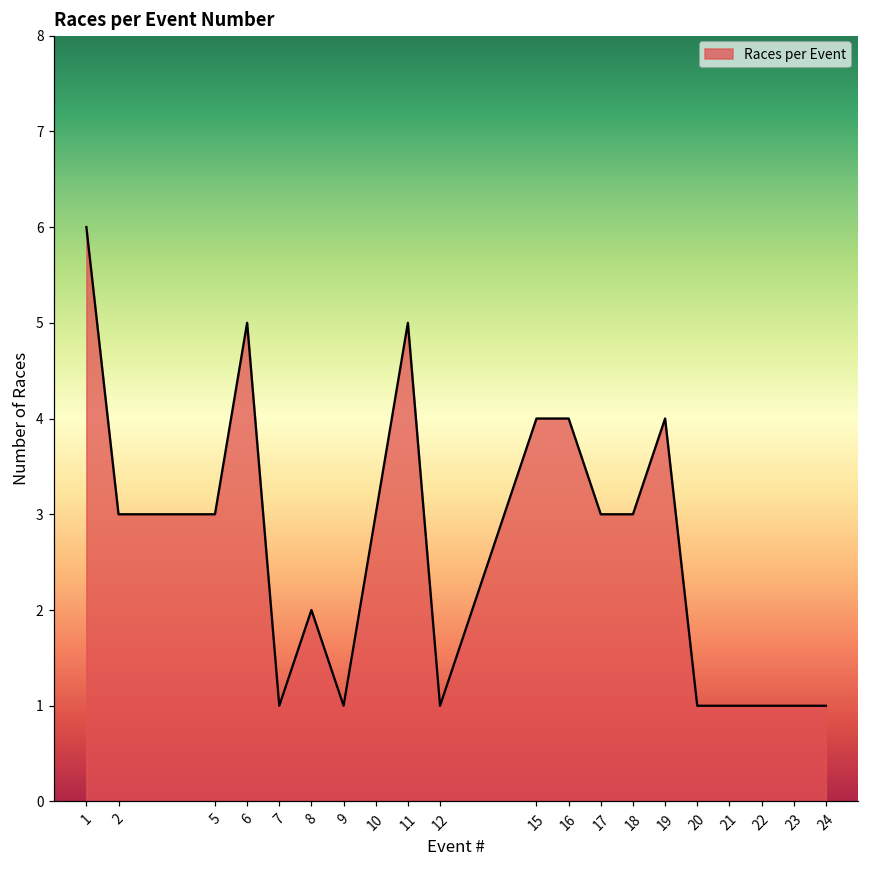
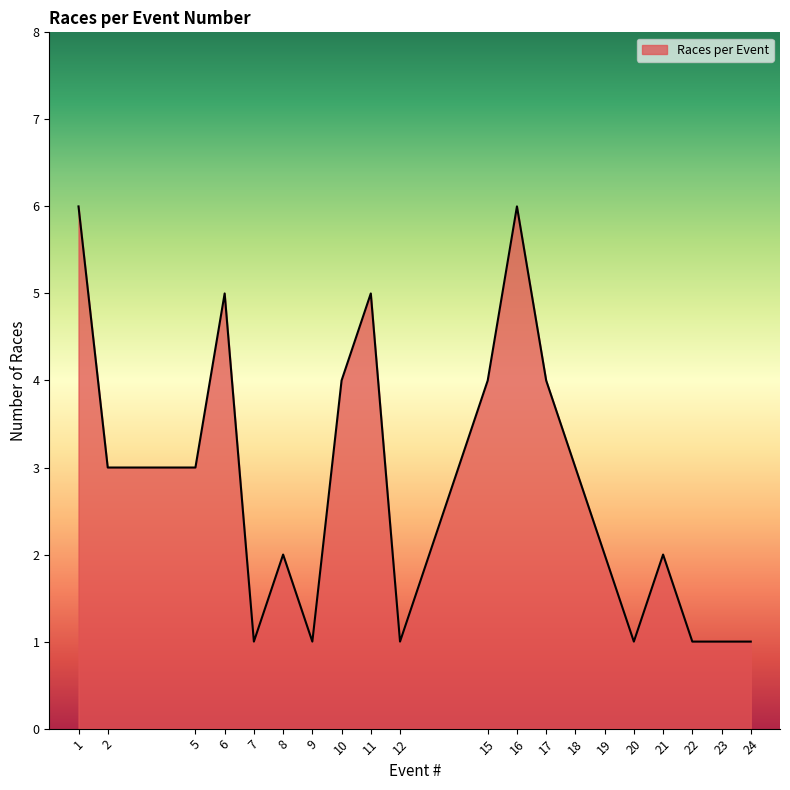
10: 3 -> 4
16: 4 -> 6
17: 3 -> 4
19: 4 -> 2
21: 1 -> 2
